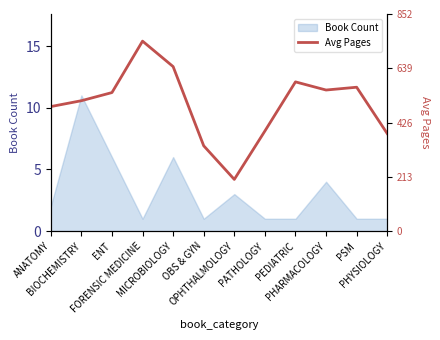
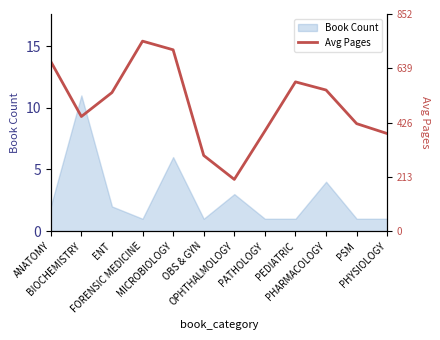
Book Count, ENT: 6 -> 2
Avg Pages, ANATOMY: 490 -> 670
Avg Pages, BIOCHEMISTRY: 510 -> 450
Avg Pages, MICROBIOLOGY: 650 -> 710
Avg Pages, OBS & GYN: 330 -> 300
Avg Pages, PSM: 560 -> 420
